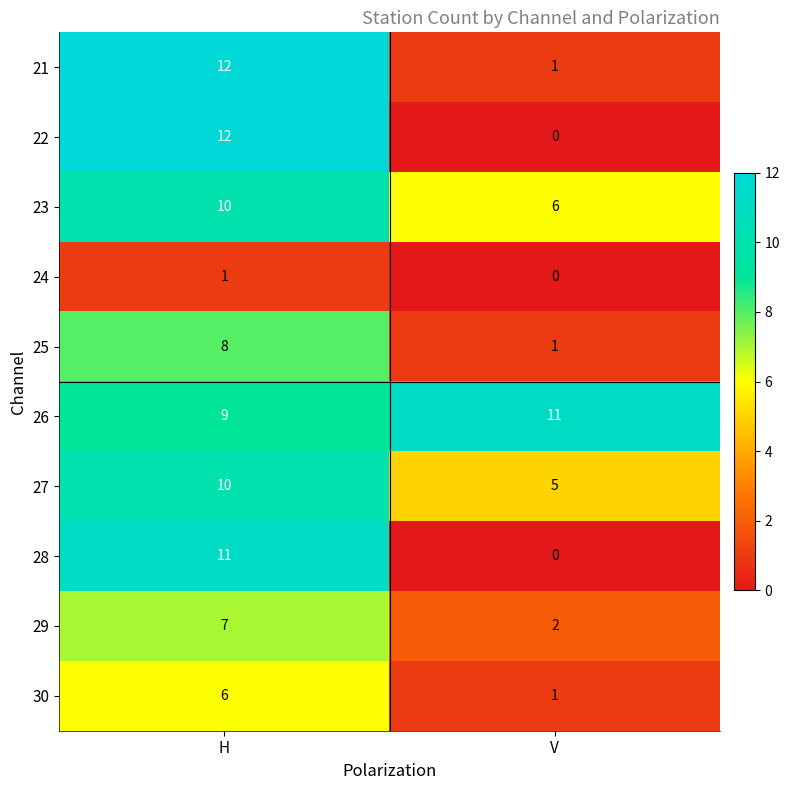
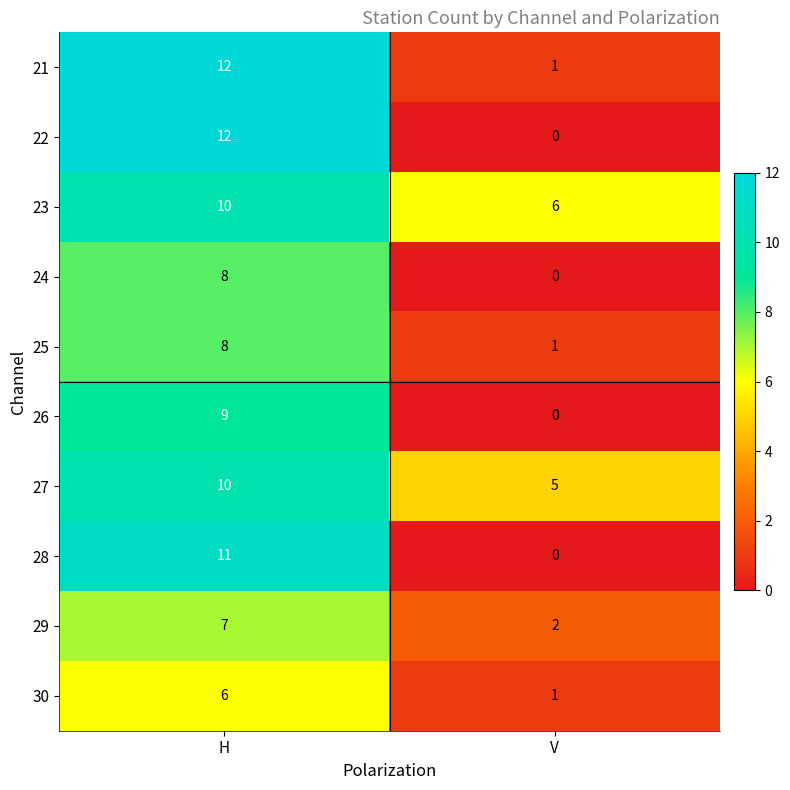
24, H: 1 -> 8
26, V: 11 -> 0
